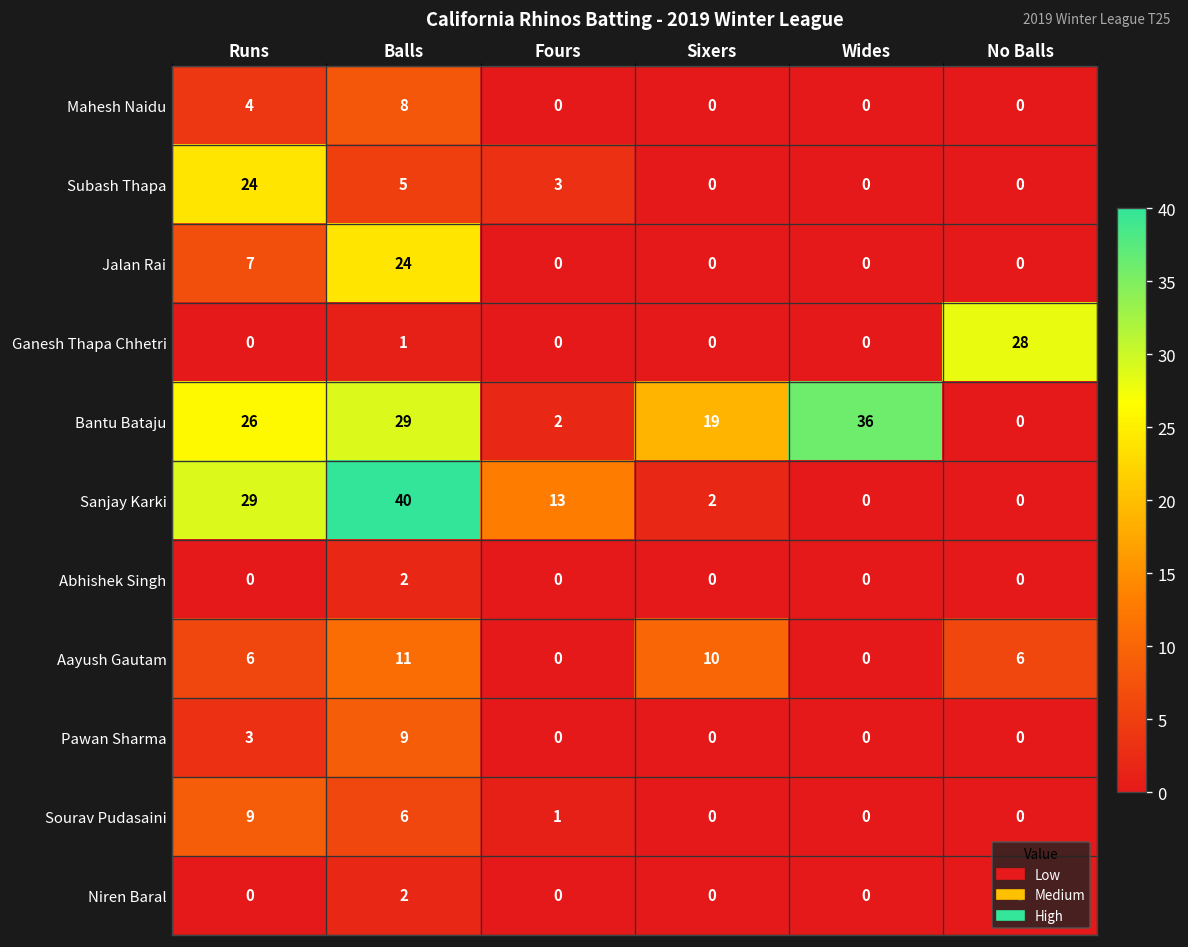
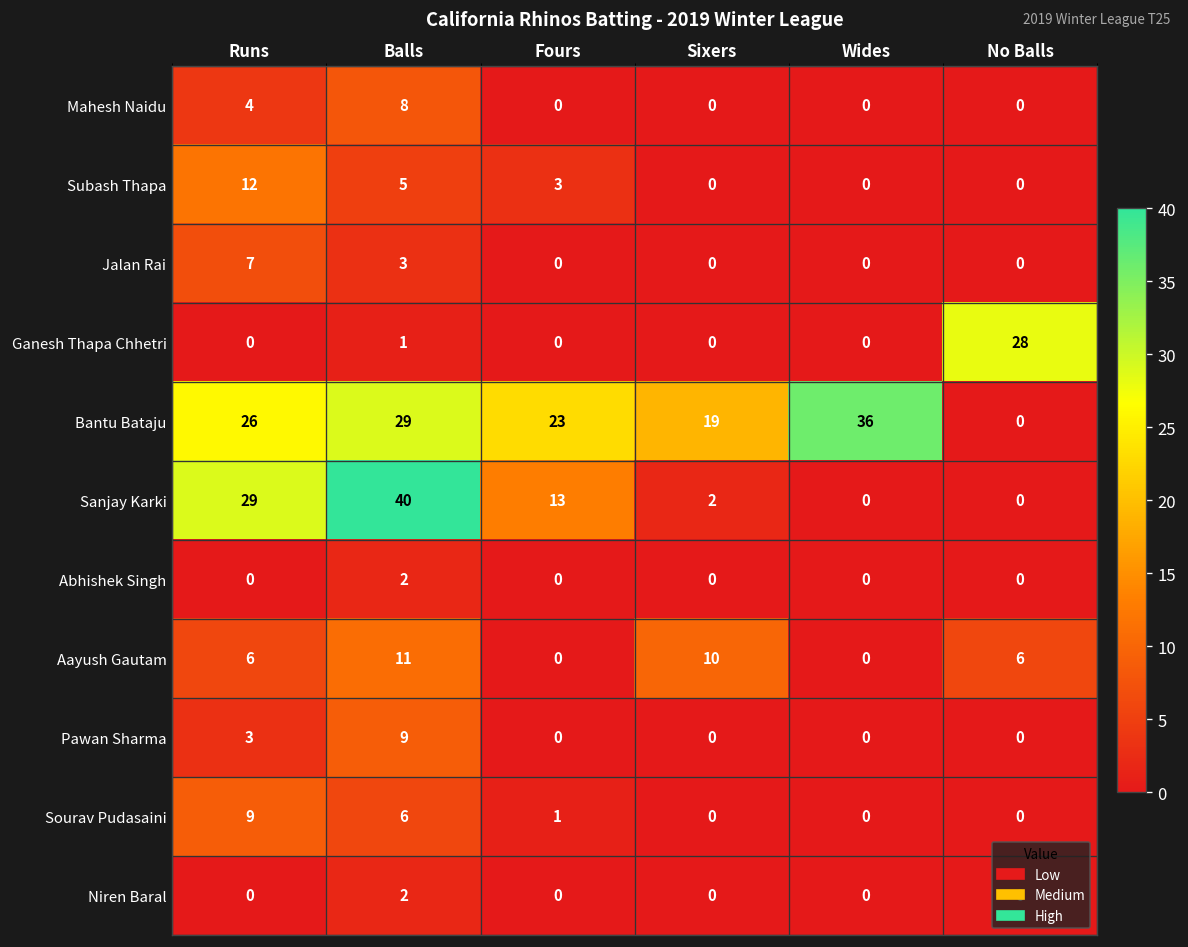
Subash Thapa, Runs: 24 -> 12
Jalan Rai, Balls: 24 -> 3
Bantu Bataju, Fours: 2 -> 23
